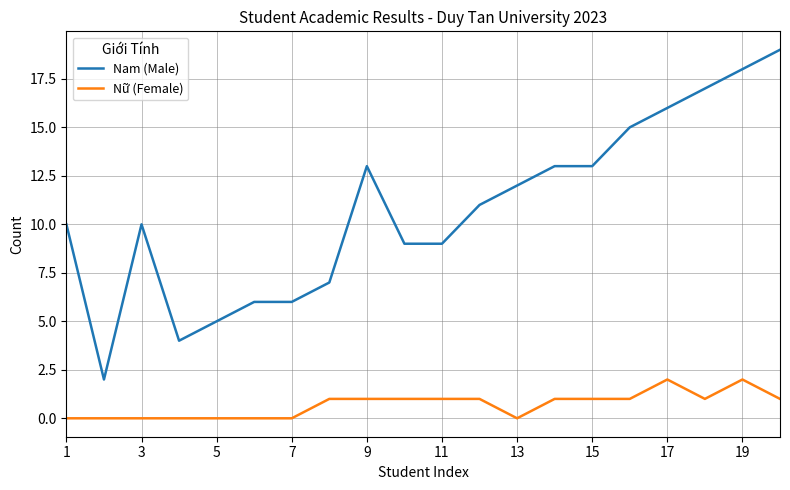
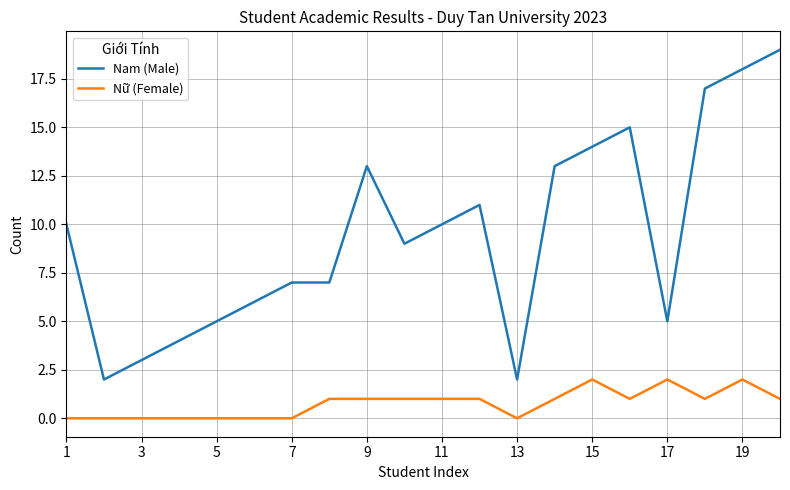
Nam (Male), 3: 10 -> 3
Nam (Male), 7: 6 -> 7
Nam (Male), 11: 9 -> 10
Nam (Male), 13: 12 -> 2
Nam (Male), 15: 13 -> 14
Nữ (Female), 15: 1 -> 2
Nam (Male), 17: 16 -> 5
